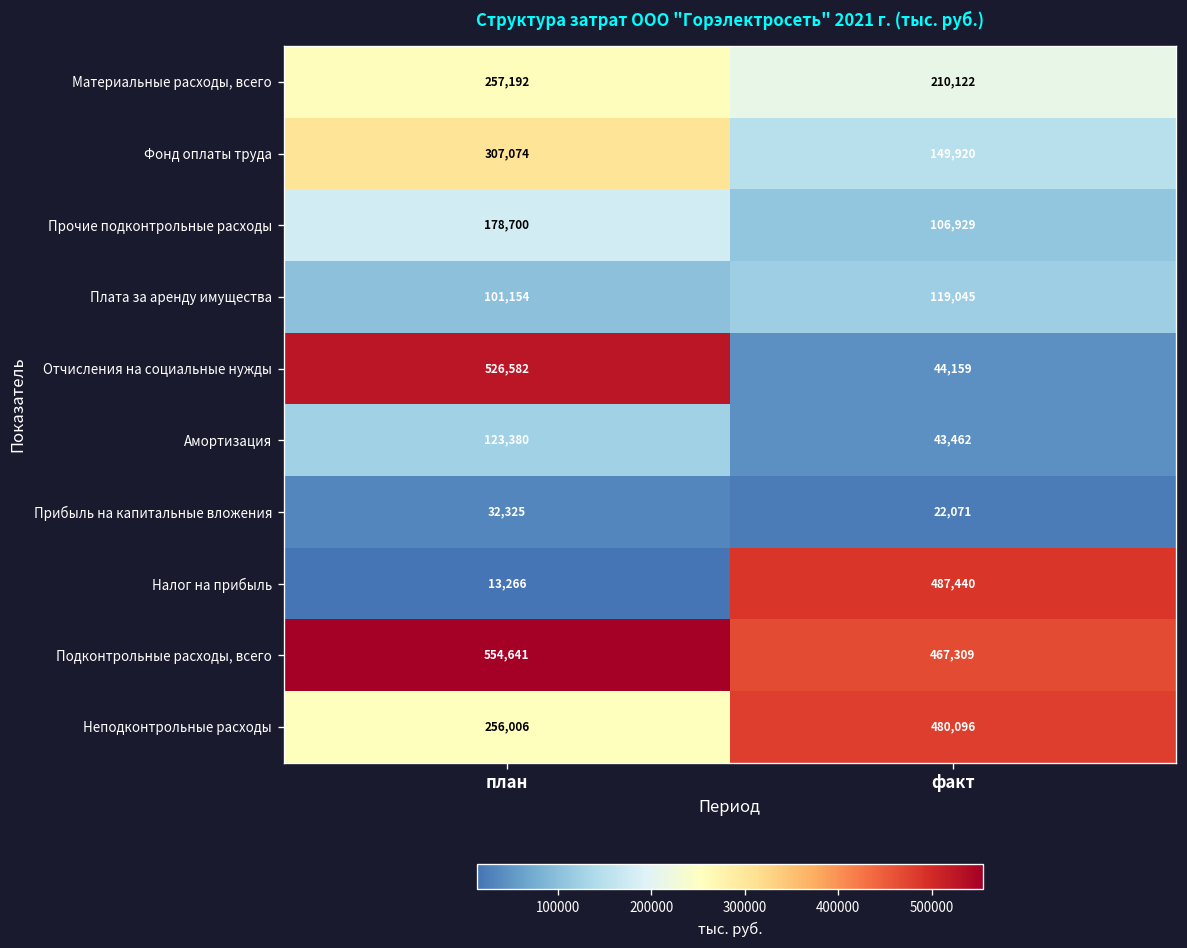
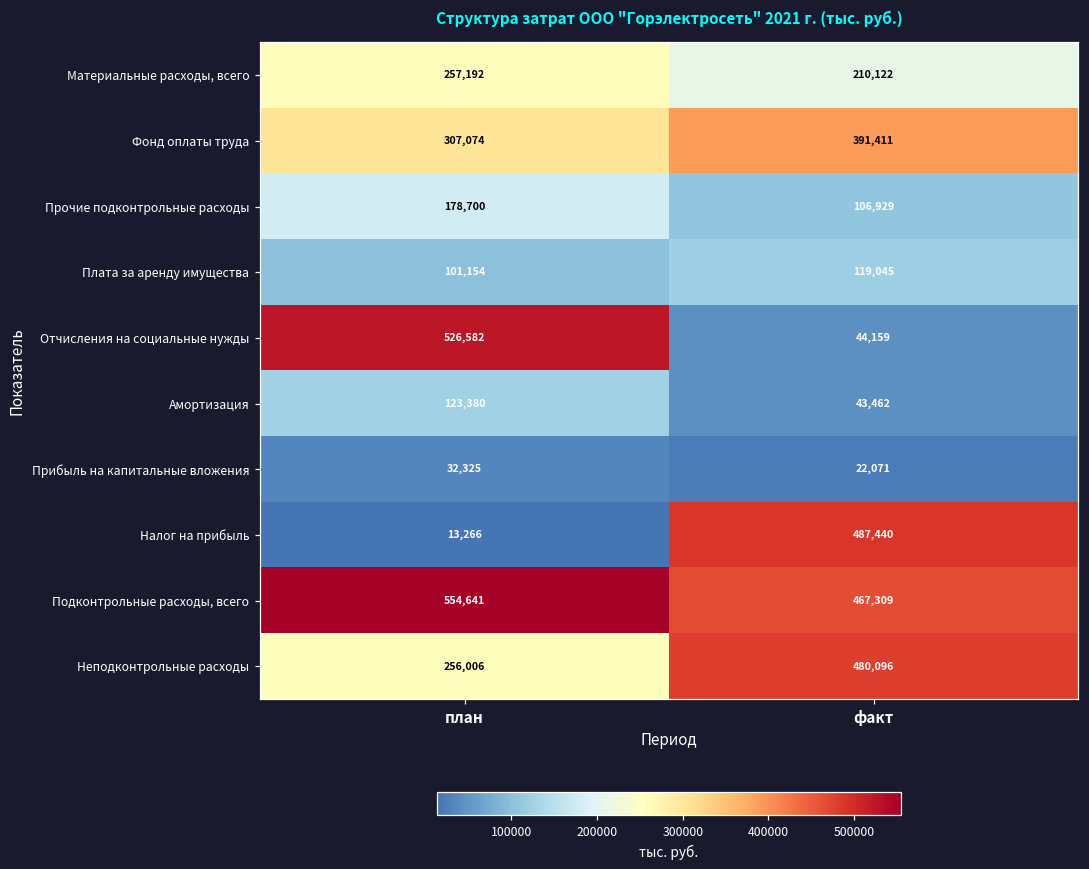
Фонд оплаты труда, факт: 149,920 -> 391,411
